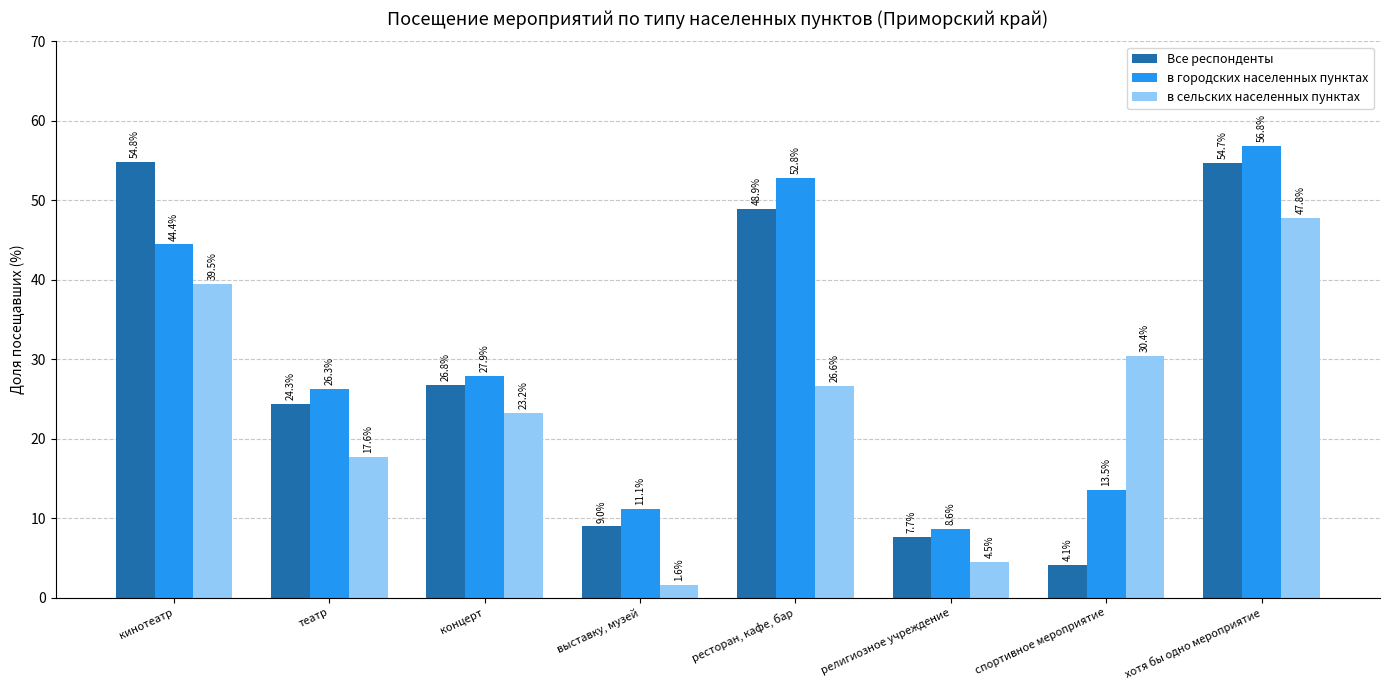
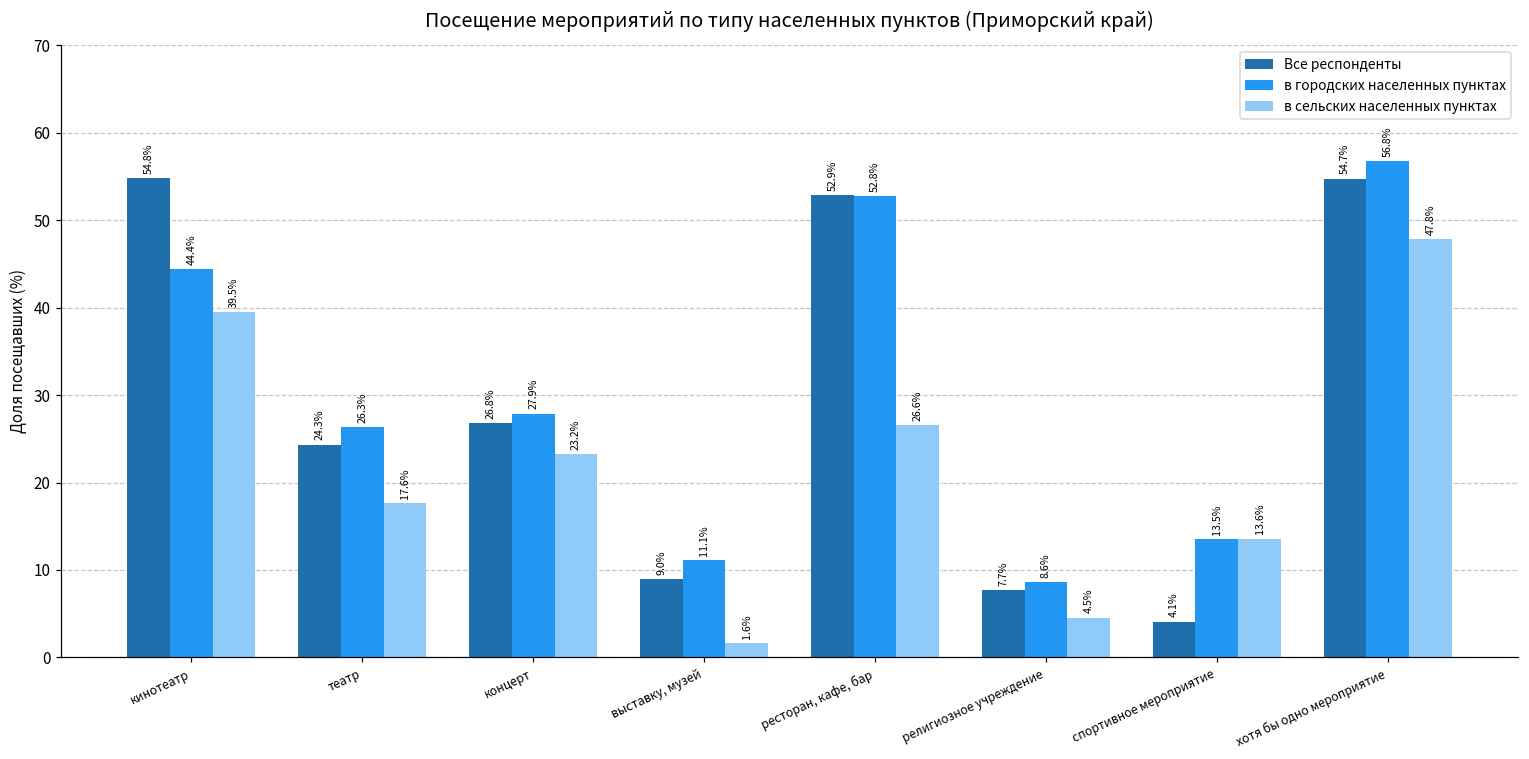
Все респонденты, ресторан, кафе, бар: 48.9% -> 52.9%
в сельских населенных пунктах, спортивное мероприятие: 30.4% -> 13.6%
